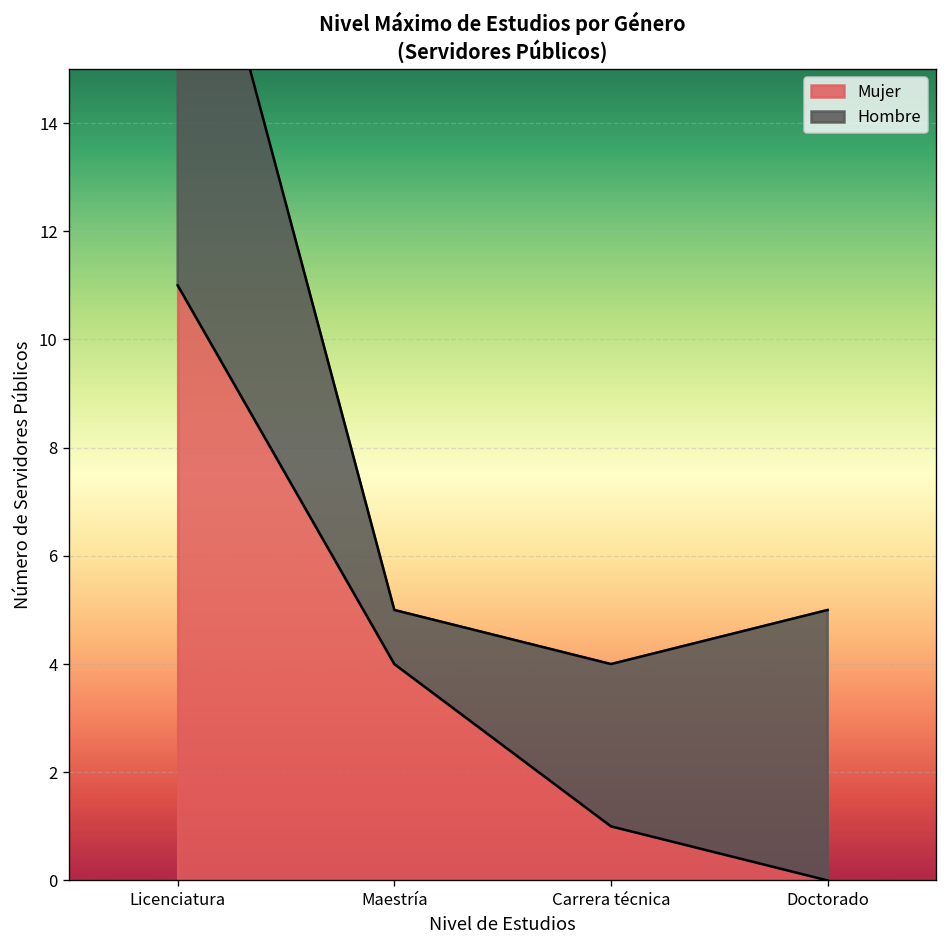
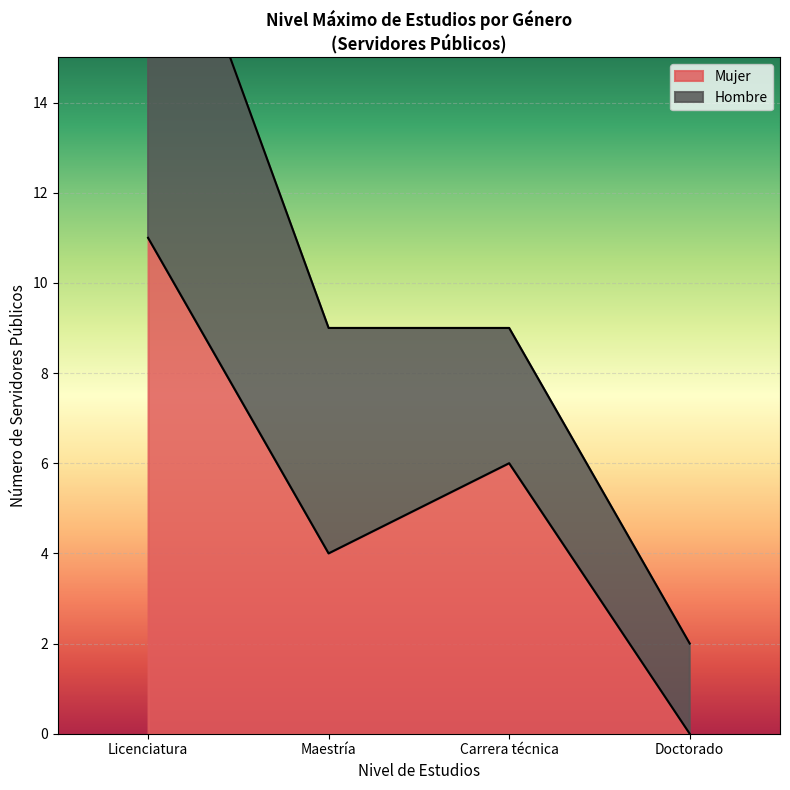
Hombre, Maestría: 1 -> 5
Mujer, Carrera técnica: 1 -> 6
Hombre, Doctorado: 5 -> 2
